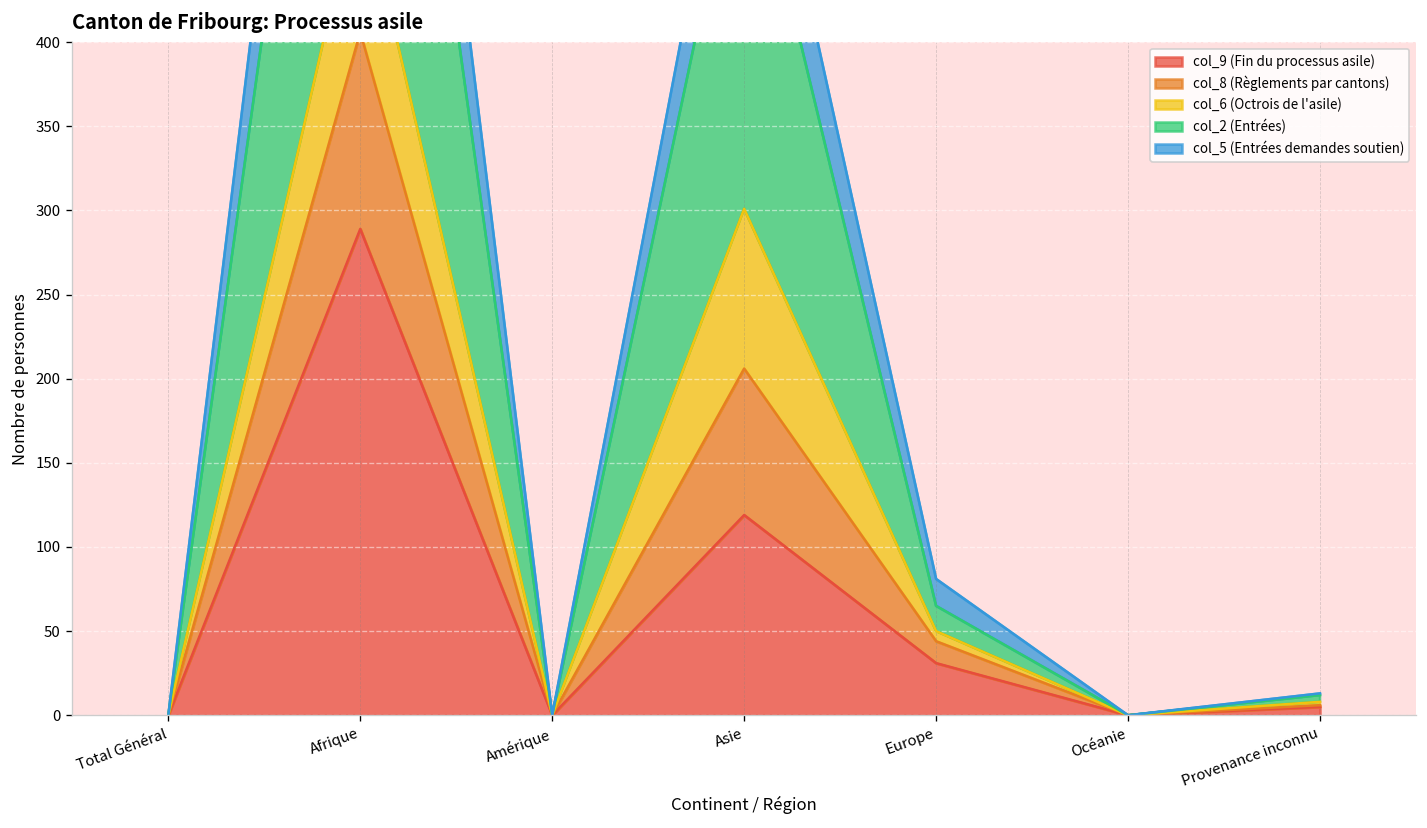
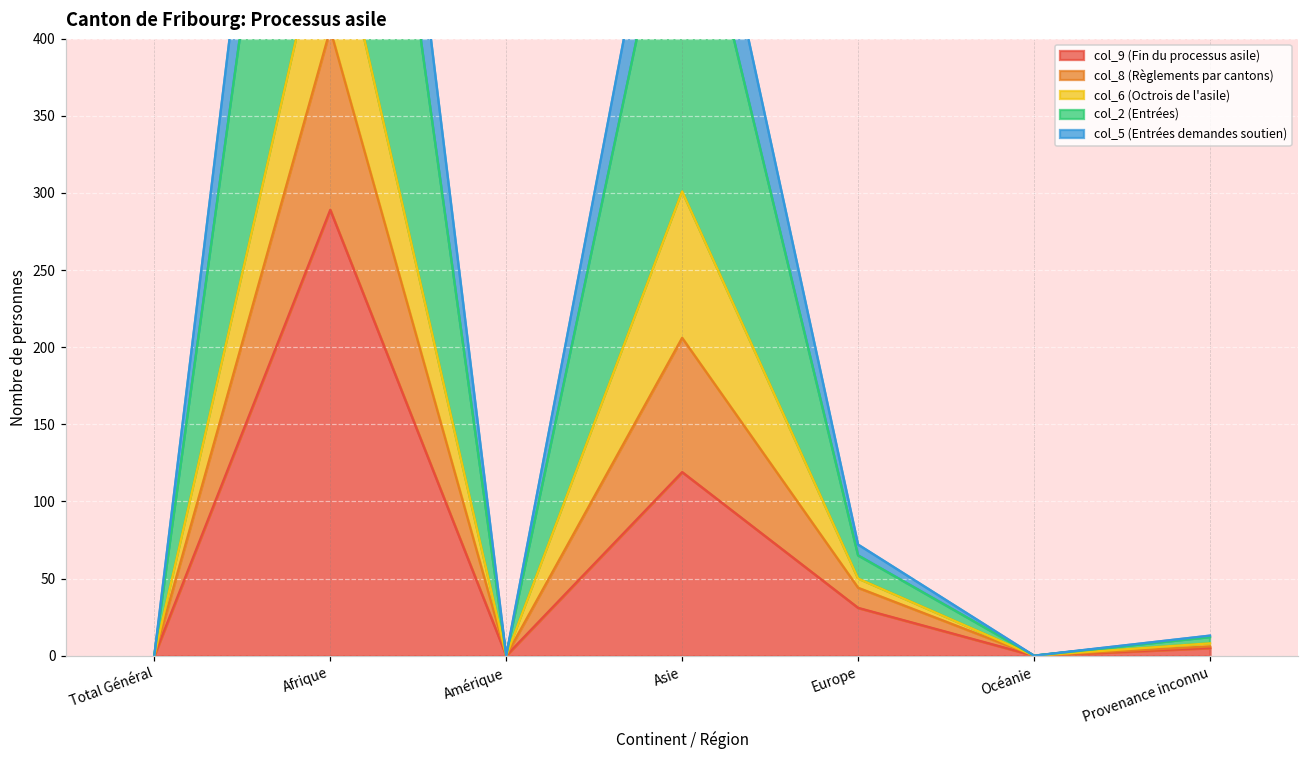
col_5 (Entrées demandes soutien), Europe: 16 -> 7
